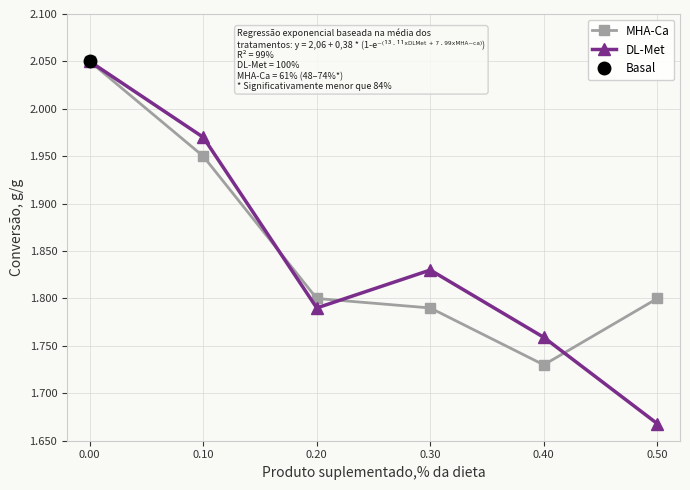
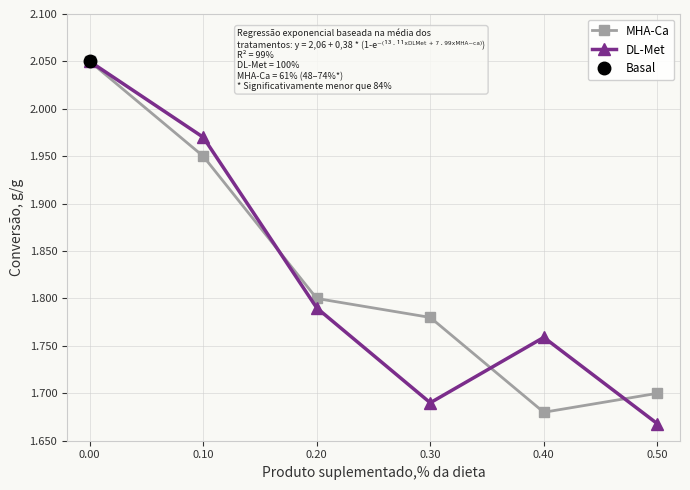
MHA-Ca, 0.30: 1.79 -> 1.78
DL-Met, 0.30: 1.83 -> 1.69
MHA-Ca, 0.40: 1.73 -> 1.68
MHA-Ca, 0.50: 1.8 -> 1.7
